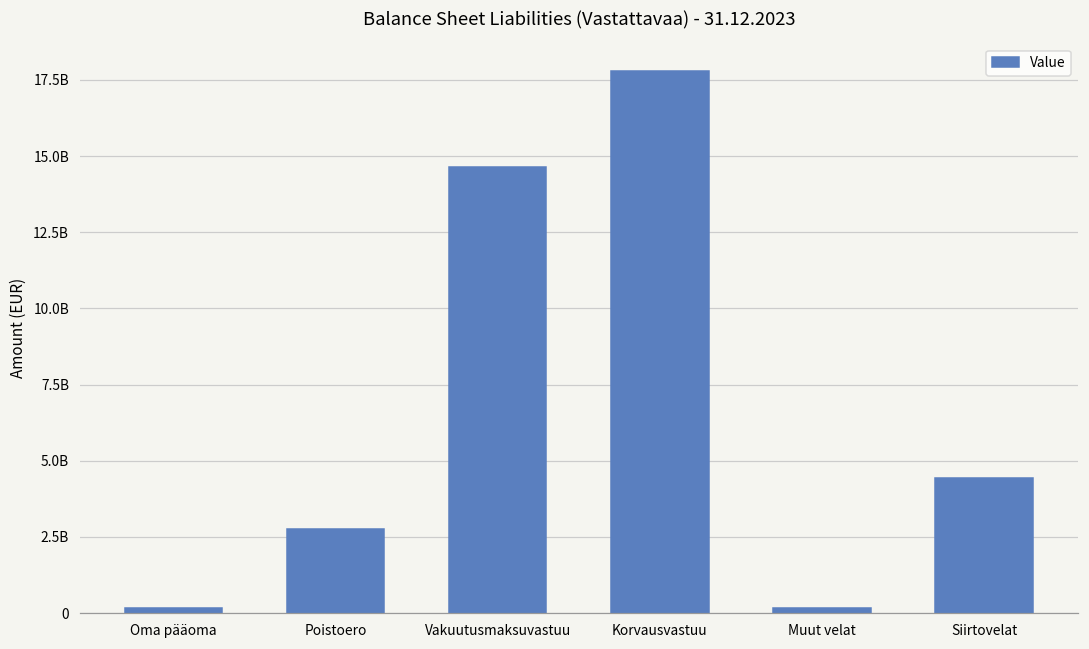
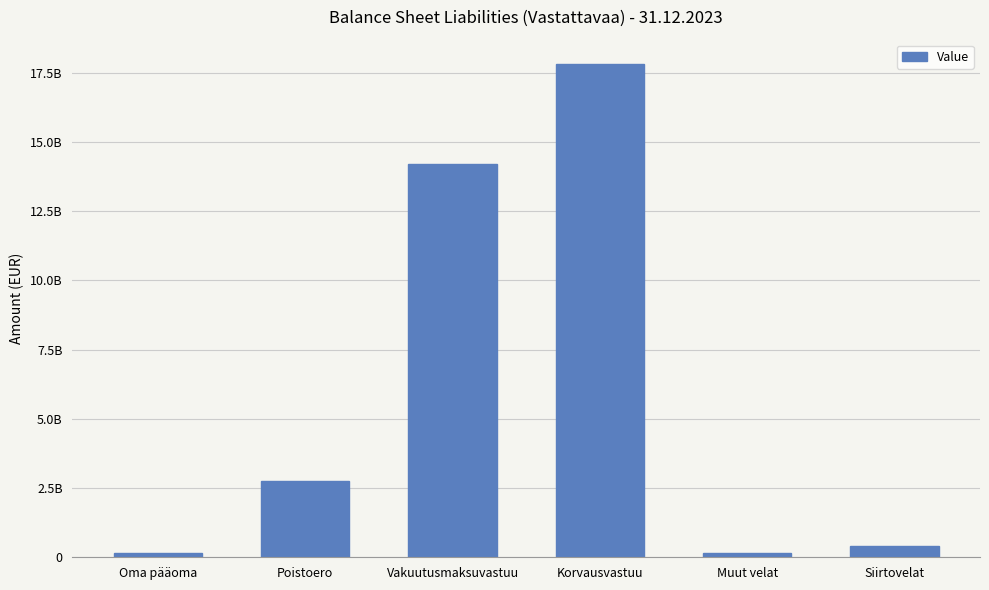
Vakuutusmaksuvastuu: 14600000000 -> 14200000000
Siirtovelat: 4400000000 -> 400000000
